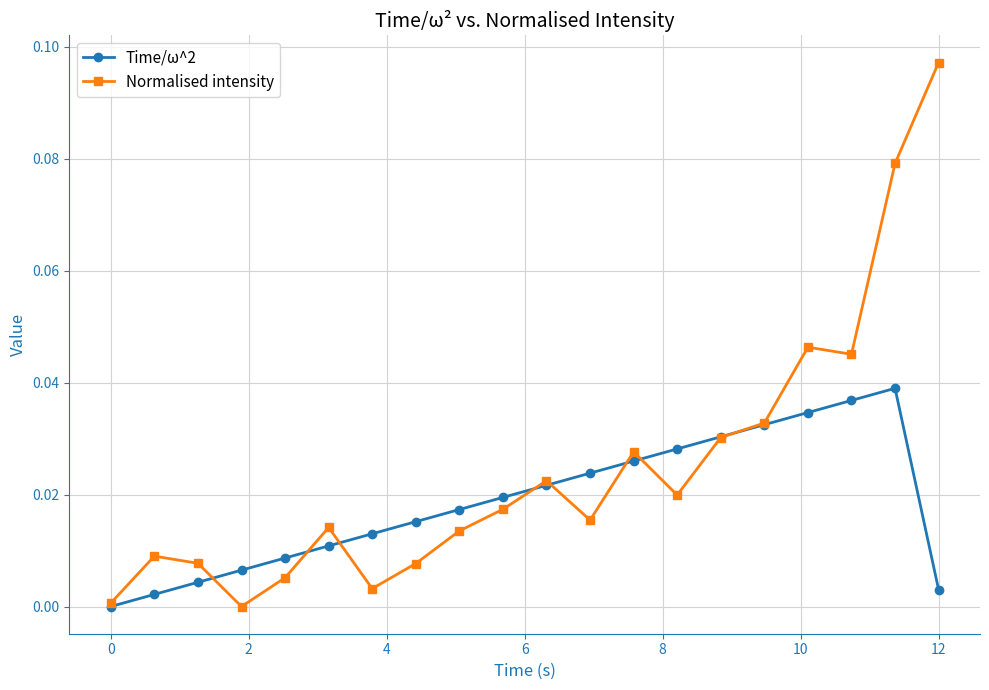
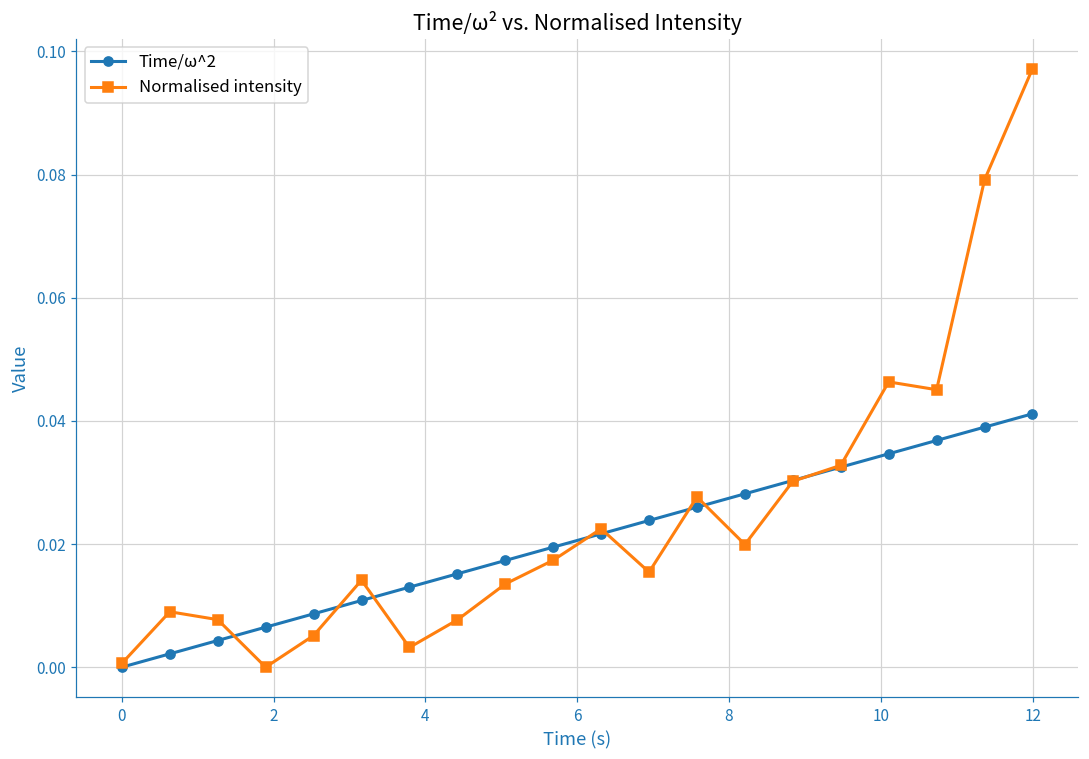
Time/ω^2, 12: 0.003 -> 0.041
